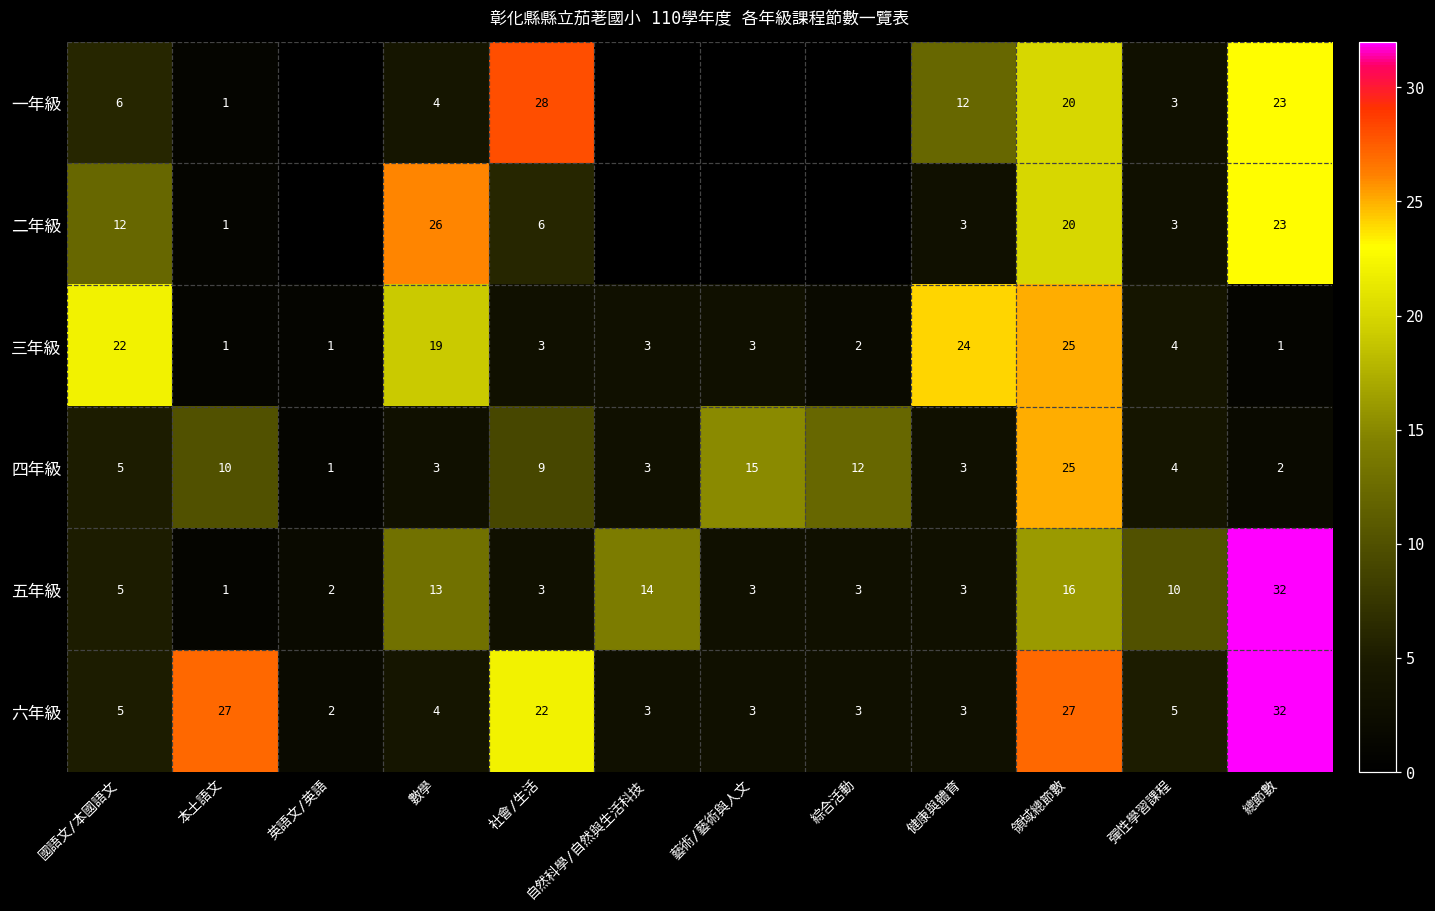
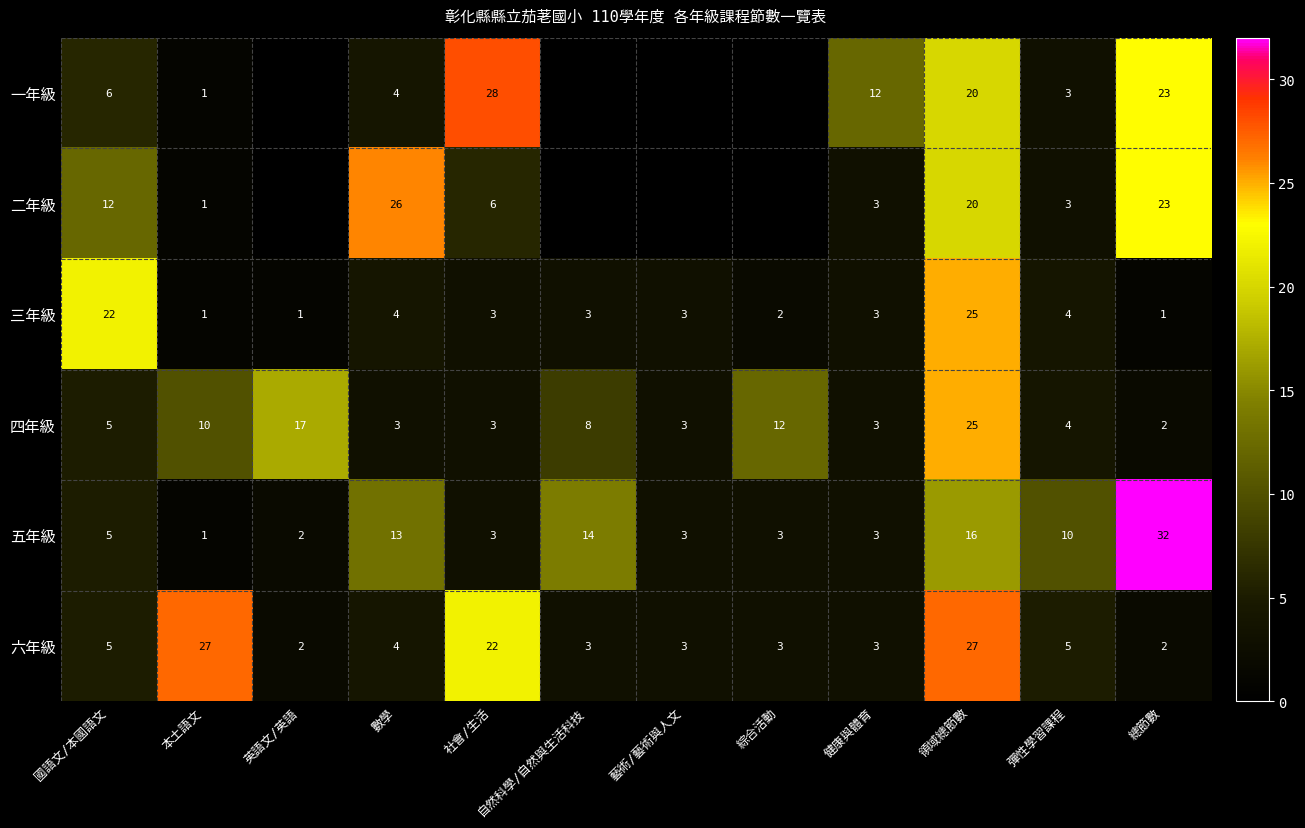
三年級, 數學: 19 -> 4
三年級, 健康與體育: 24 -> 3
四年級, 英語文/英語: 1 -> 17
四年級, 社會/生活: 9 -> 3
四年級, 自然科學/自然與生活科技: 3 -> 8
四年級, 藝術/藝術與人文: 15 -> 3
六年級, 總節數: 32 -> 2
